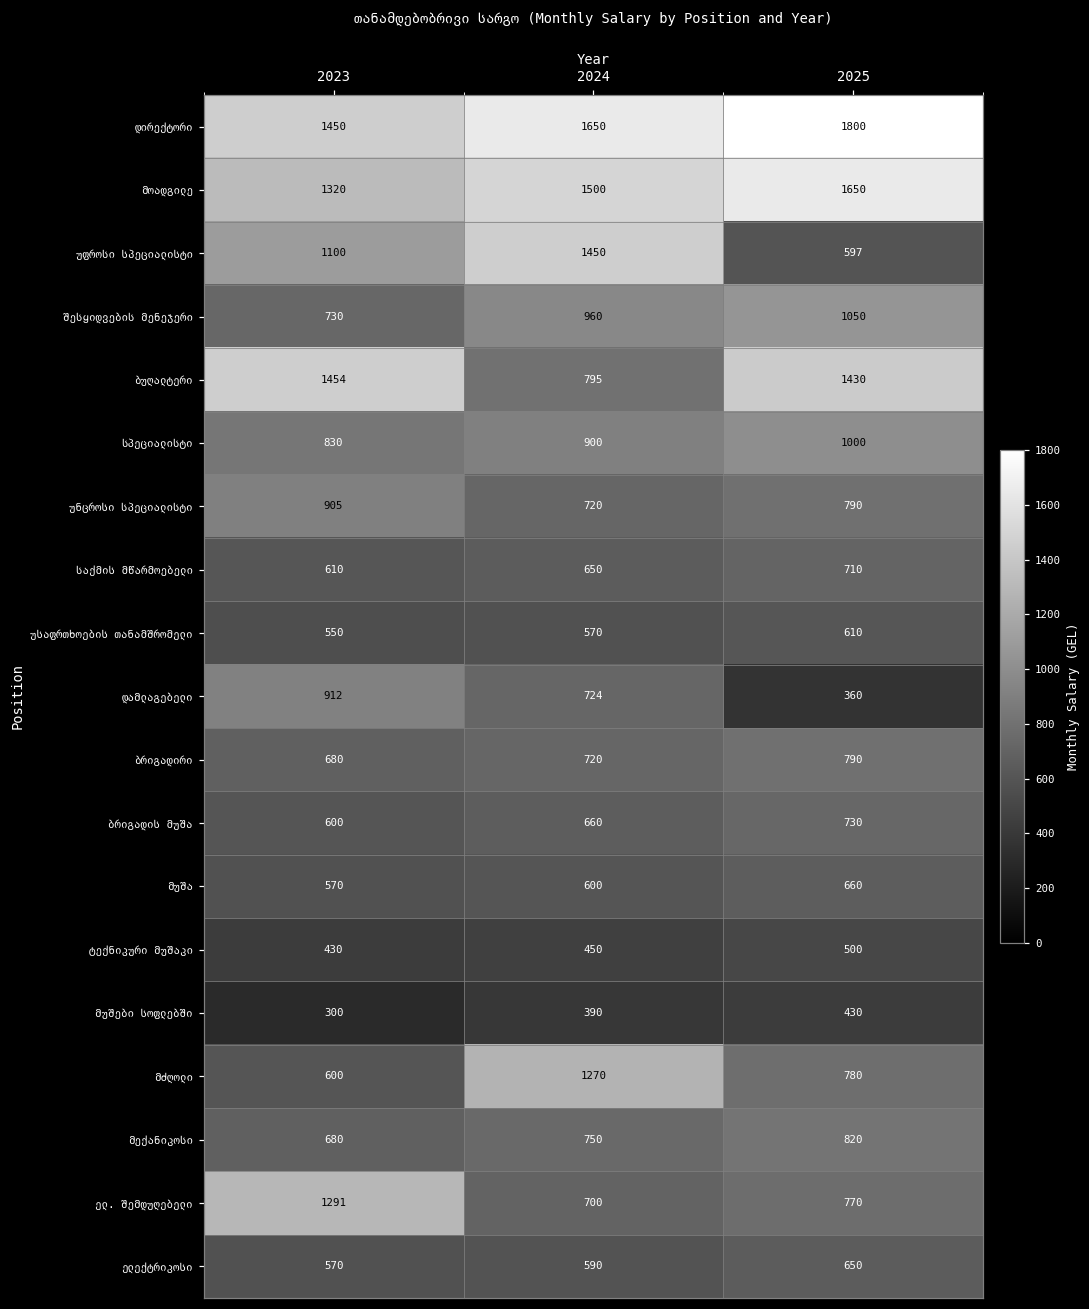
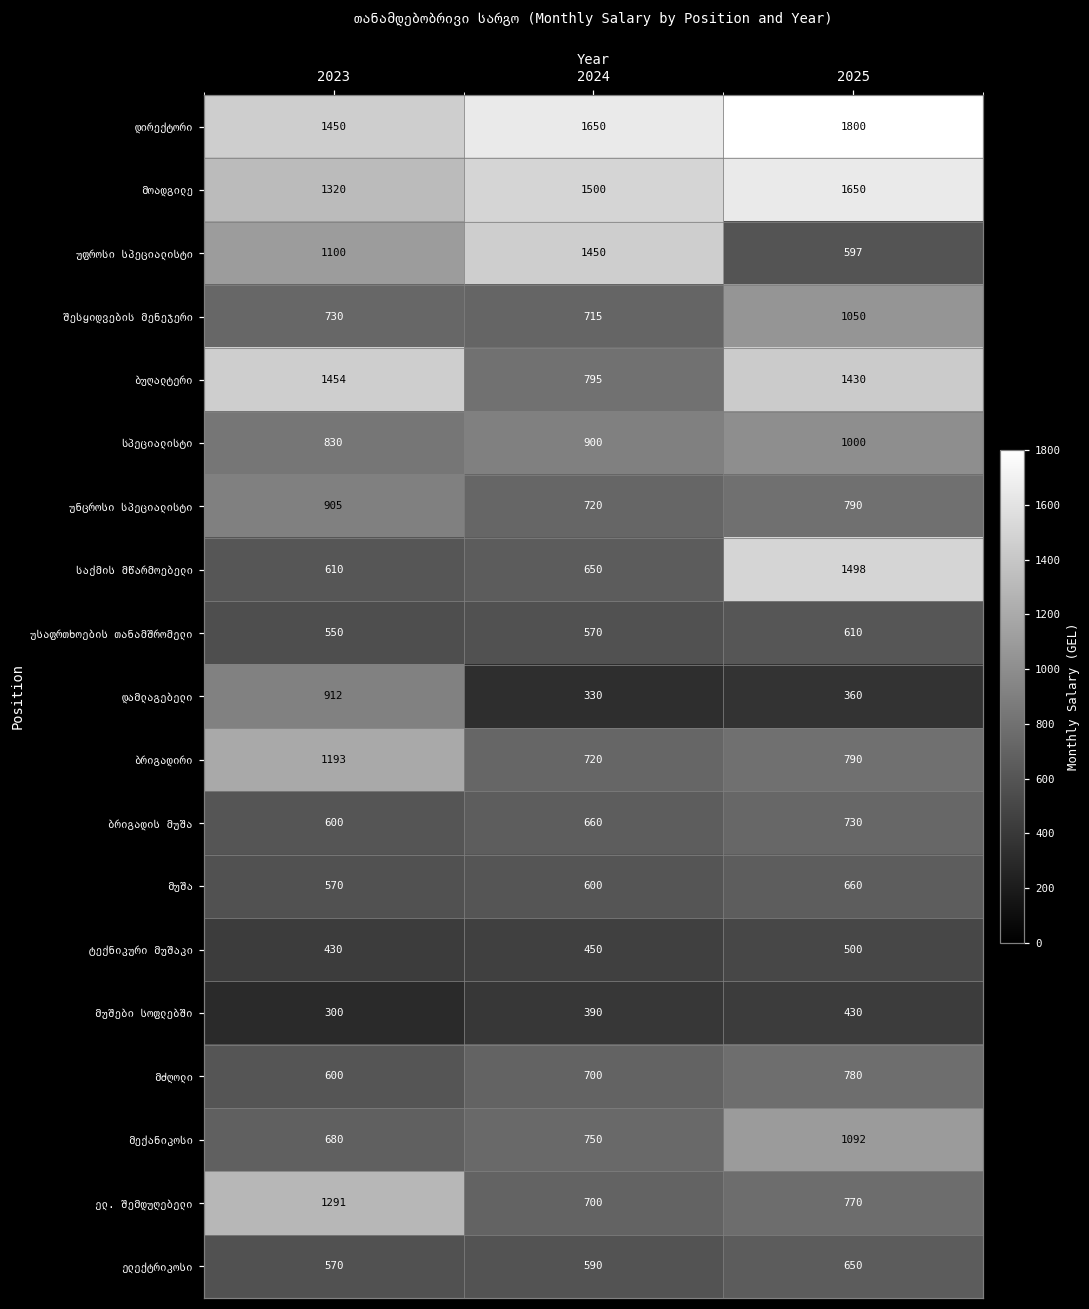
შესყიდვების მენეჯერი, 2024: 960 -> 715
საქმის მწარმოებელი, 2025: 710 -> 1498
დამლაგებელი, 2024: 724 -> 330
ბრიგადირი, 2023: 680 -> 1193
მძღოლი, 2024: 1270 -> 700
მექანიკოსი, 2025: 820 -> 1092
